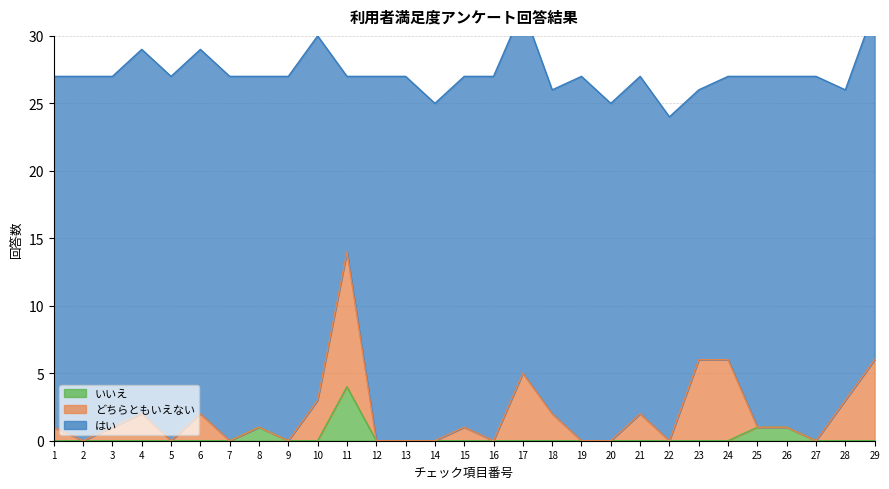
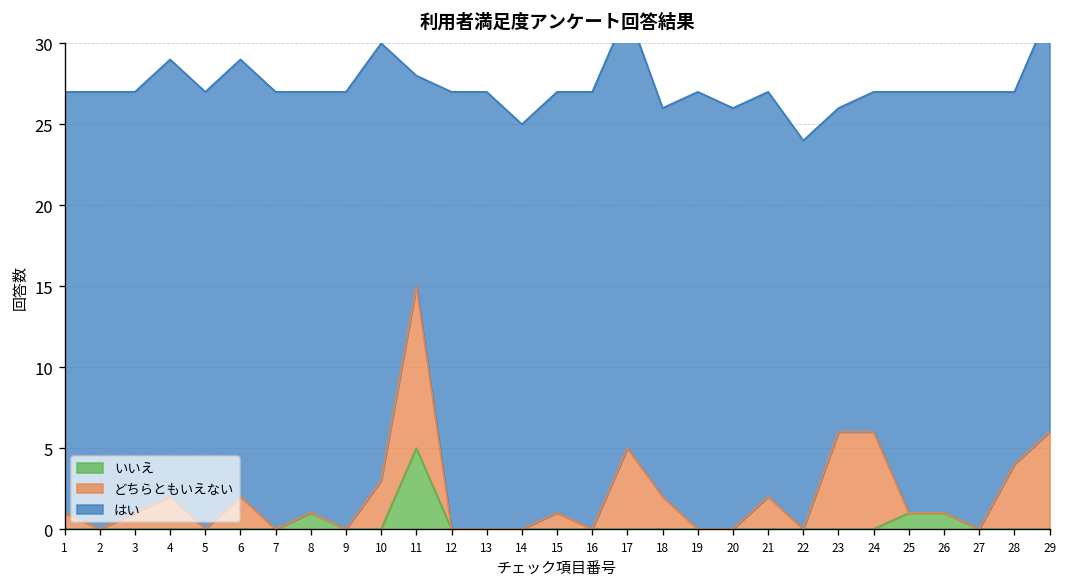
いいえ, 11: 4 -> 5
はい, 20: 25 -> 26
どちらともいえない, 28: 3 -> 4
